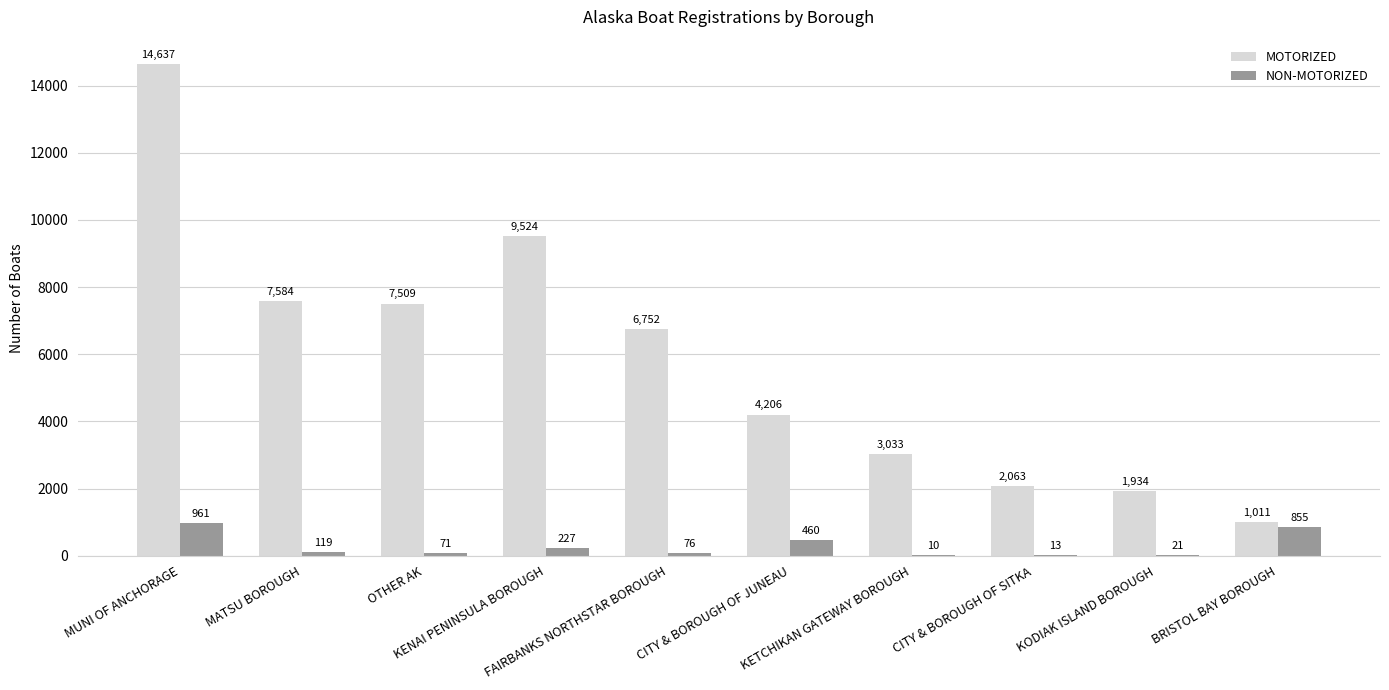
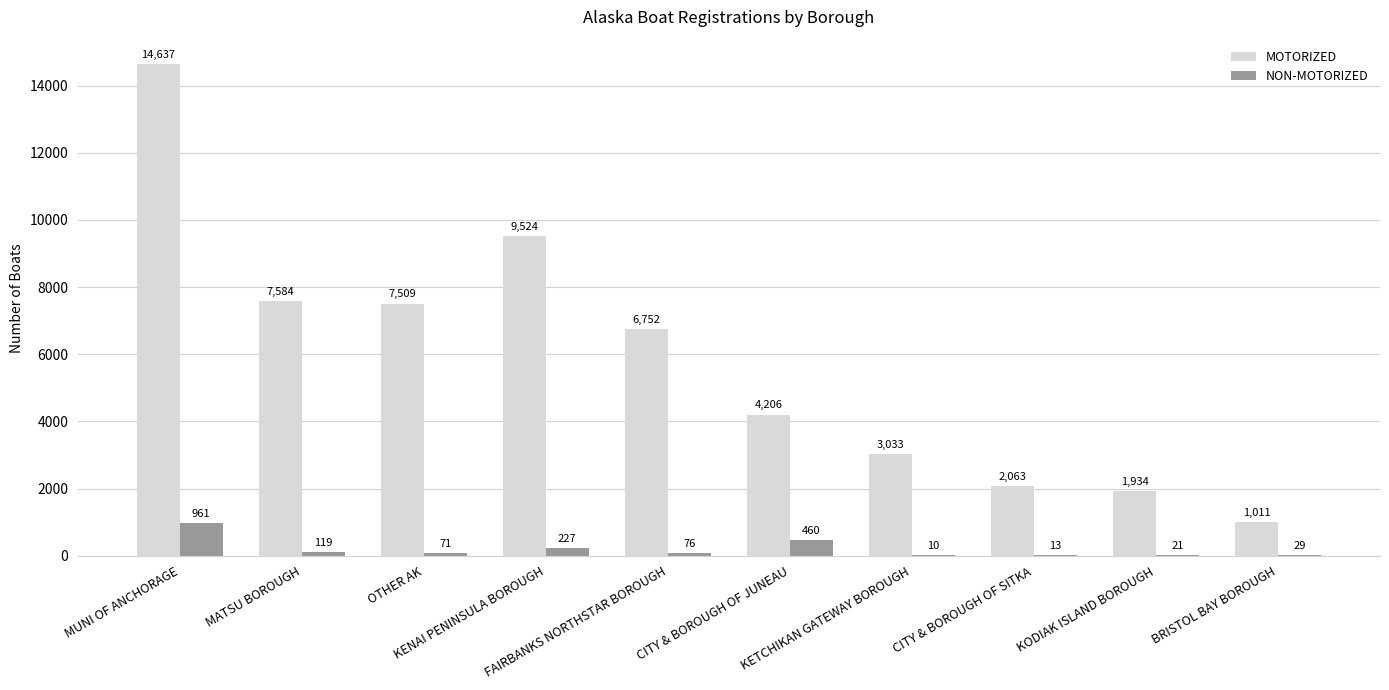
NON-MOTORIZED, BRISTOL BAY BOROUGH: 855 -> 29
